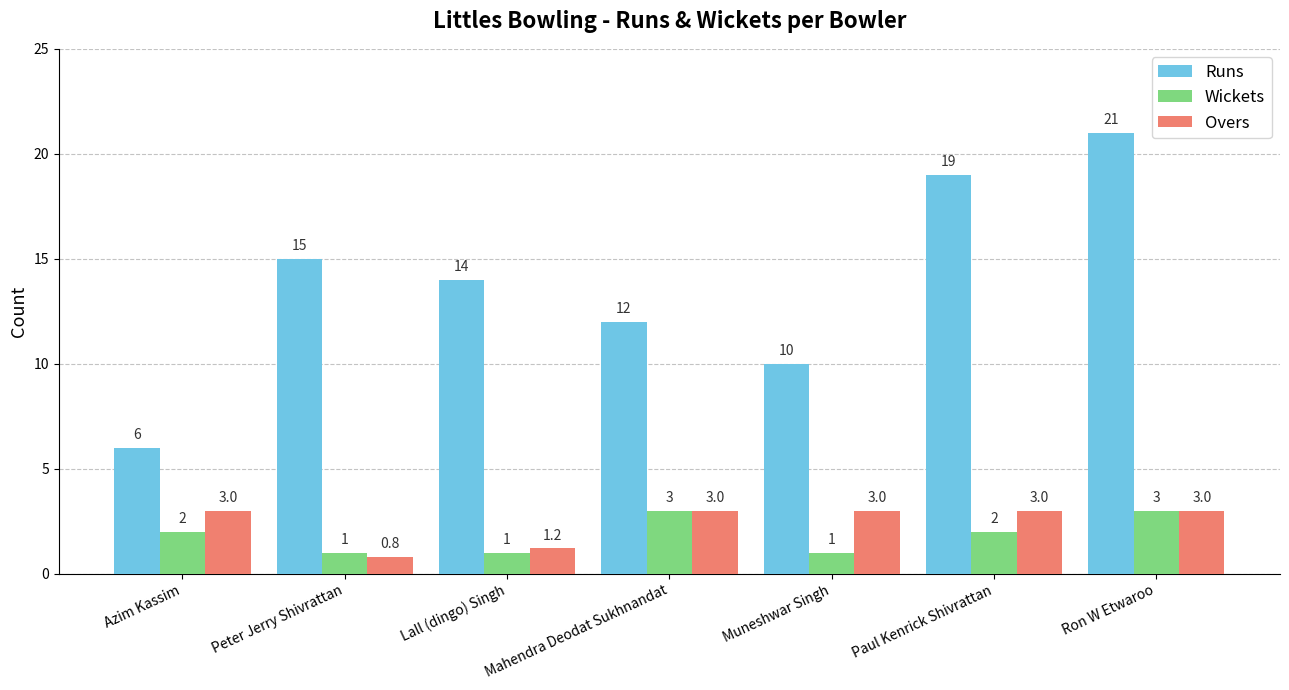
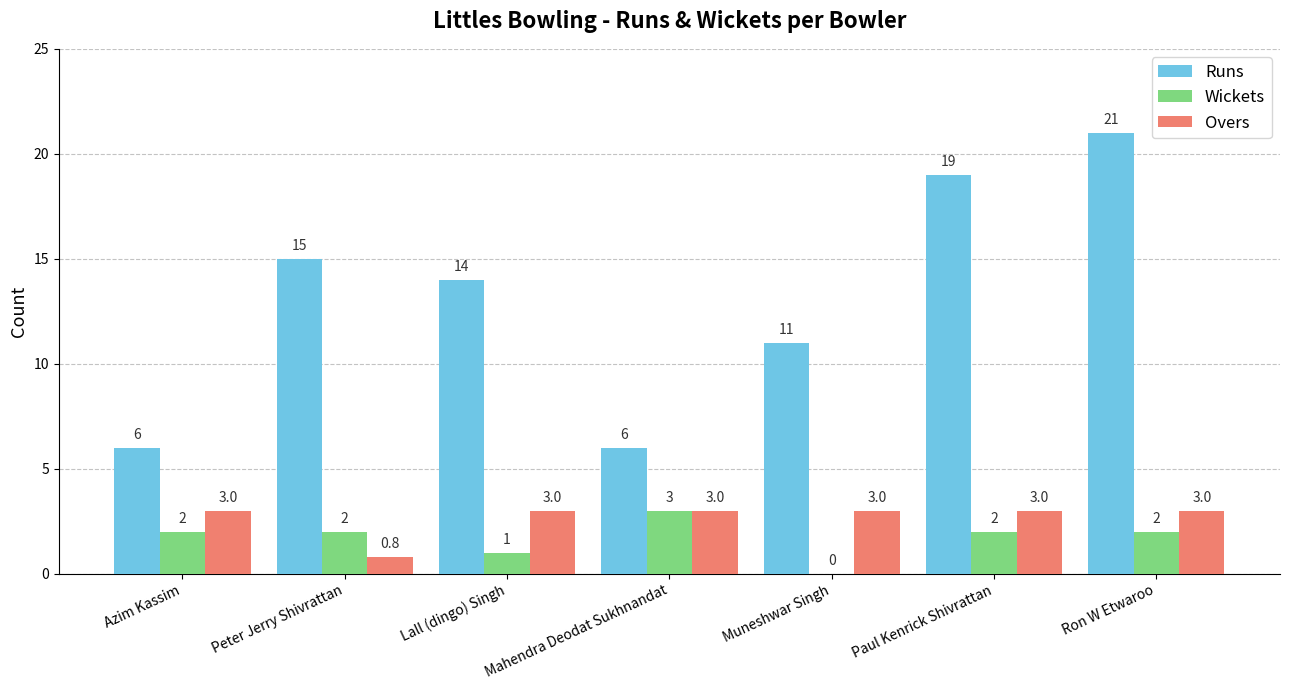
Wickets, Peter Jerry Shivrattan: 1 -> 2
Overs, Lall (dingo) Singh: 1.2 -> 3.0
Runs, Mahendra Deodat Sukhnandat: 12 -> 6
Runs, Muneshwar Singh: 10 -> 11
Wickets, Muneshwar Singh: 1 -> 0
Wickets, Ron W Etwaroo: 3 -> 2
